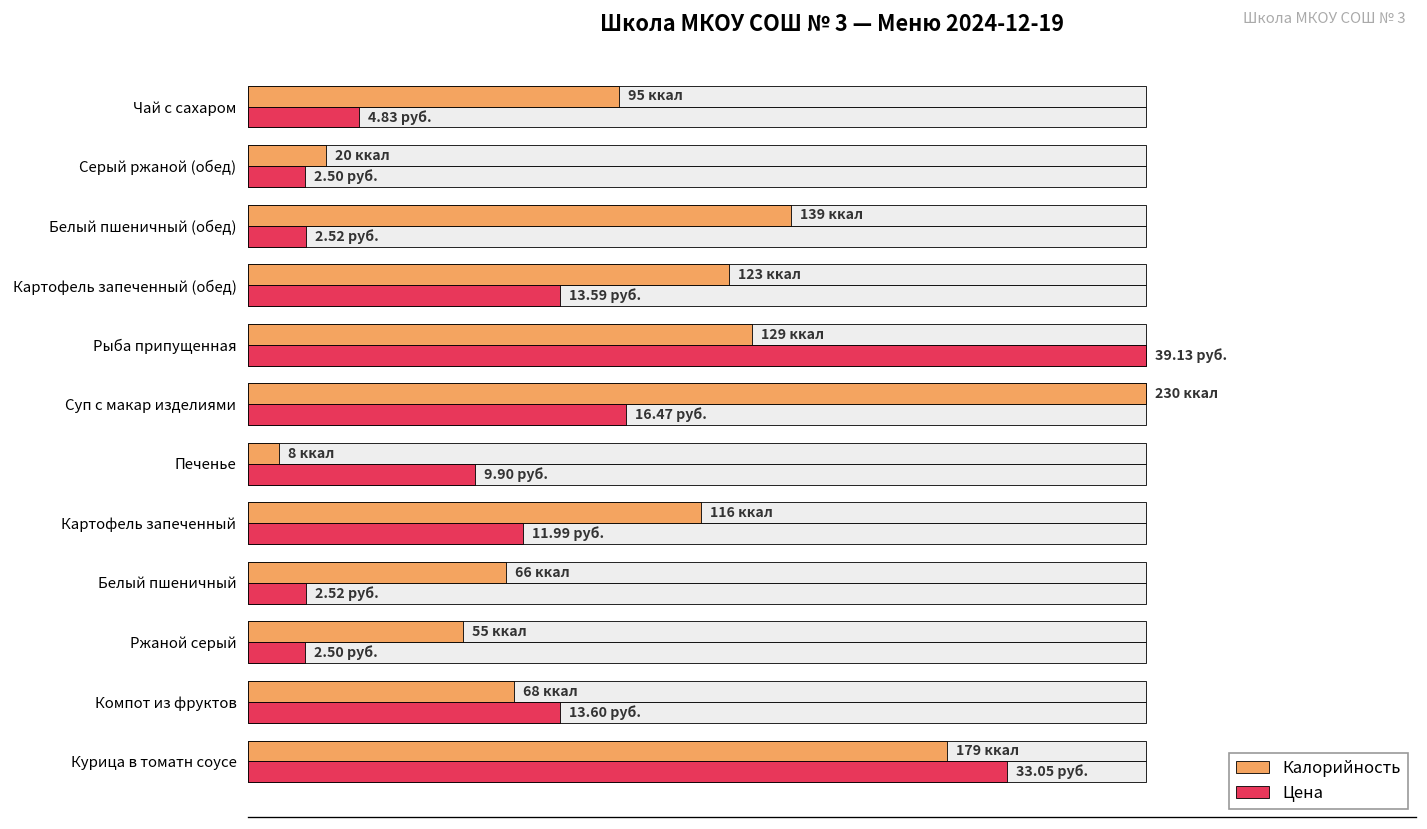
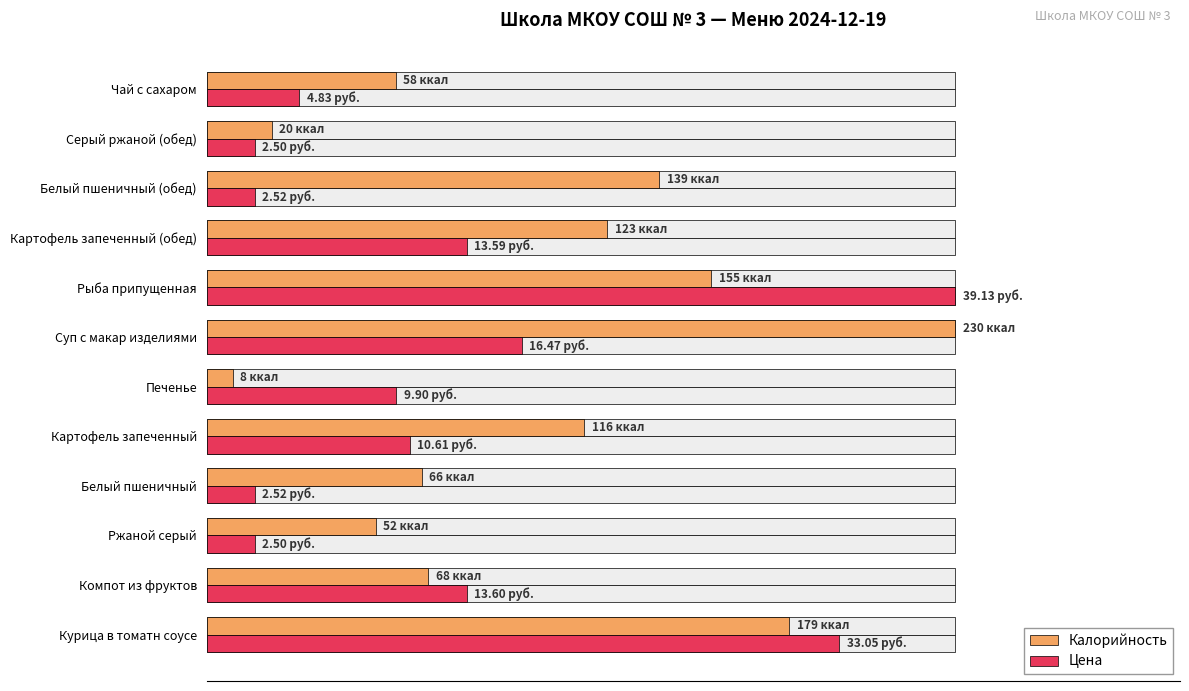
Калорийность, Чай с сахаром: 95 -> 58
Калорийность, Рыба припущенная: 129 -> 155
Цена, Картофель запеченный: 11.99 -> 10.61
Калорийность, Ржаной серый: 55 -> 52
